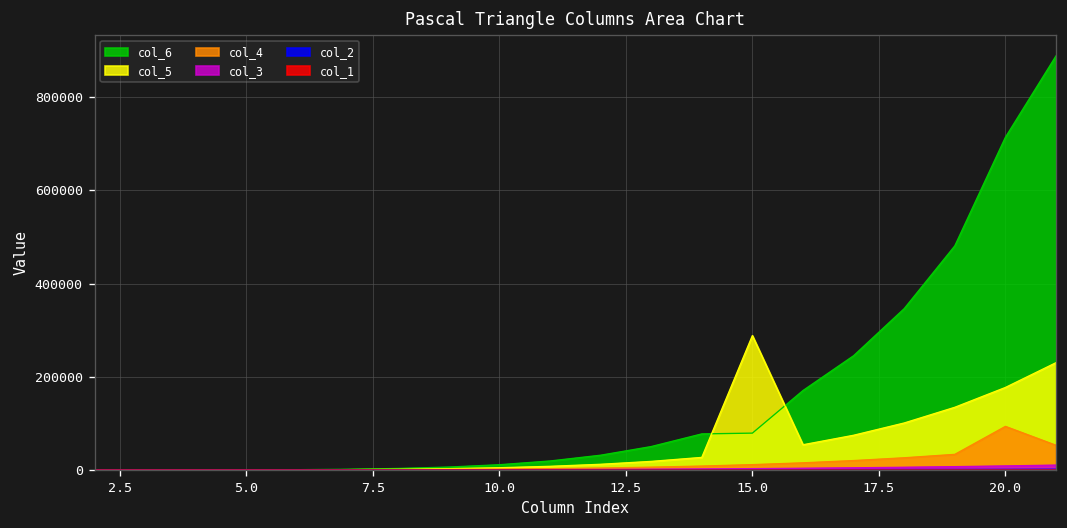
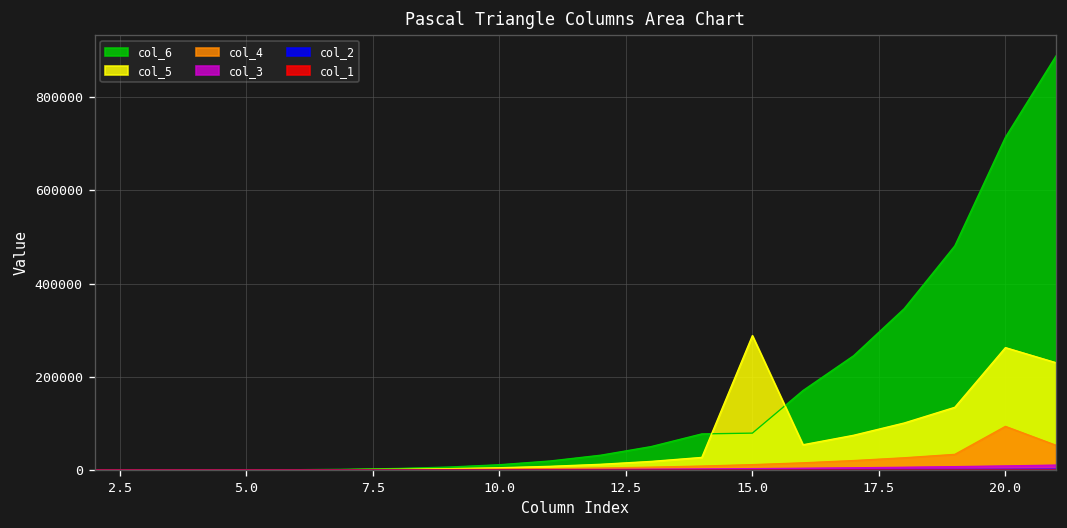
col_5, 20.0: 180000 -> 260000
